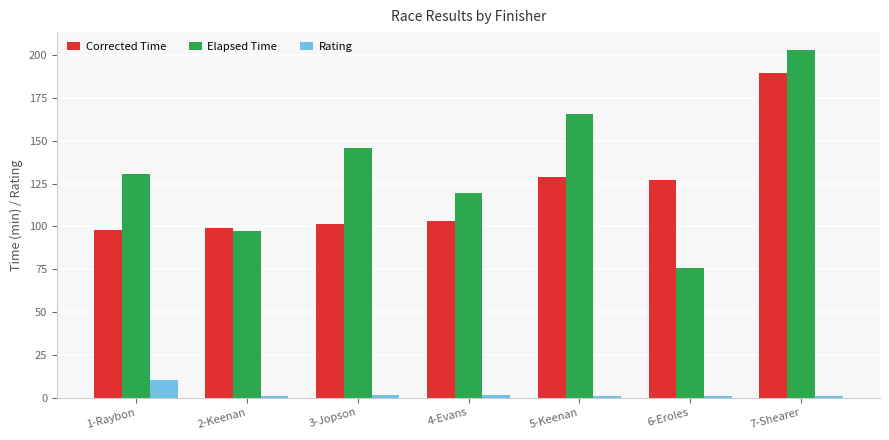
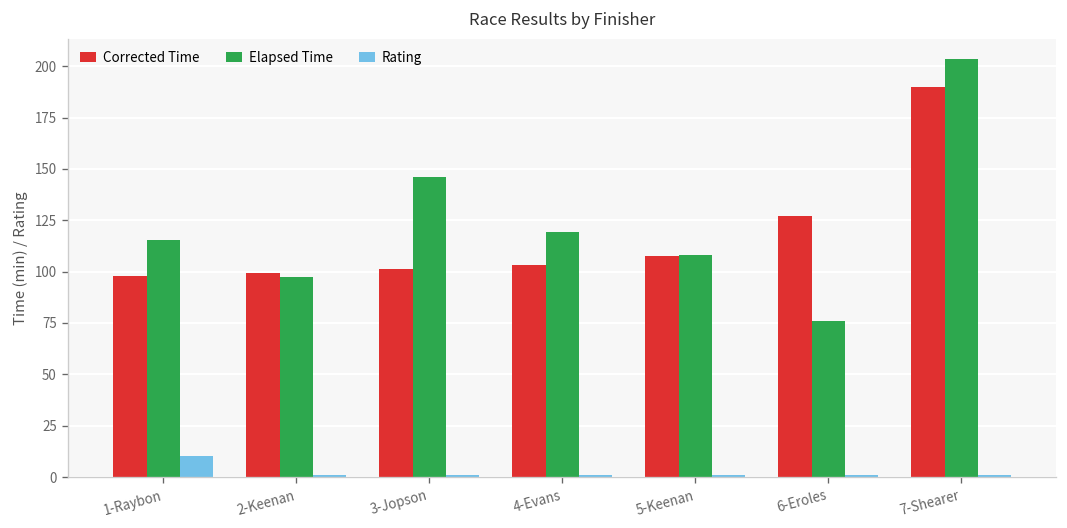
Elapsed Time, 1-Raybon: 131 -> 115
Corrected Time, 5-Keenan: 129 -> 108
Elapsed Time, 5-Keenan: 166 -> 108
